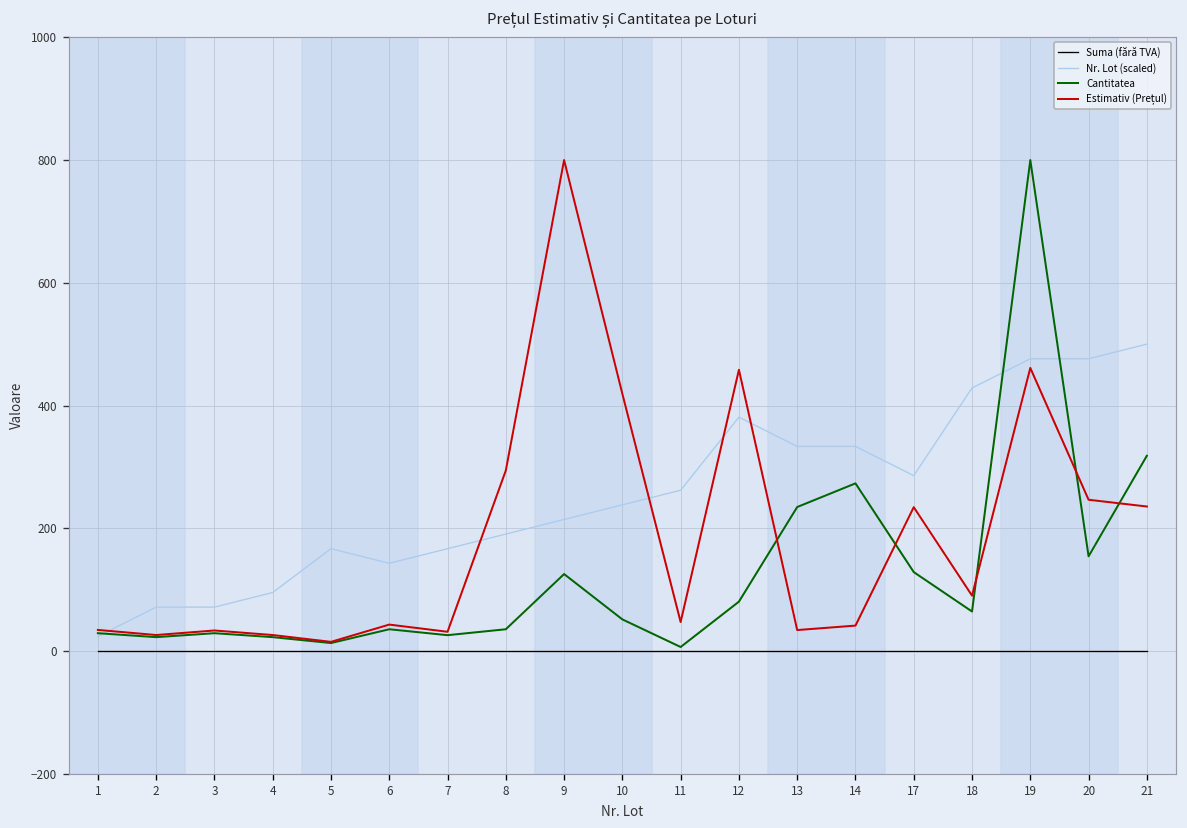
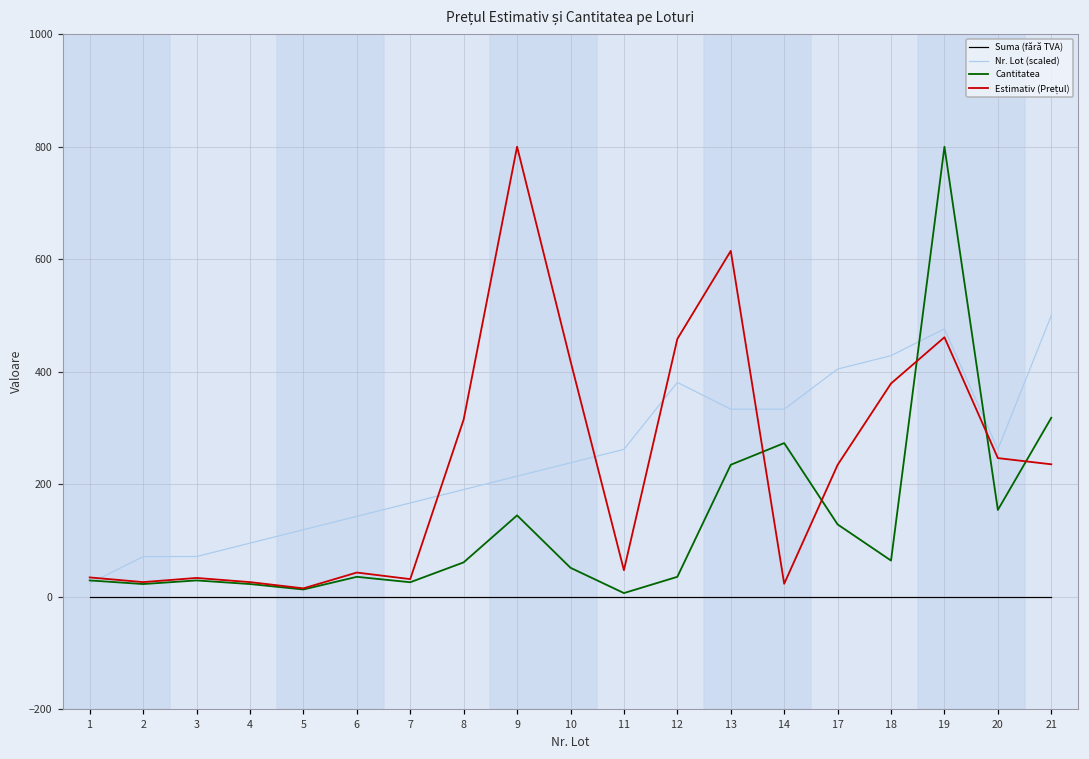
Nr. Lot (scaled), 5: 170 -> 120
Cantitatea, 8: 40 -> 60
Estimativ (Prețul), 8: 290 -> 310
Cantitatea, 9: 130 -> 140
Cantitatea, 12: 80 -> 40
Estimativ (Prețul), 13: 30 -> 610
Estimativ (Prețul), 14: 40 -> 20
Nr. Lot (scaled), 17: 290 -> 400
Estimativ (Prețul), 18: 90 -> 380
Nr. Lot (scaled), 20: 480 -> 260
